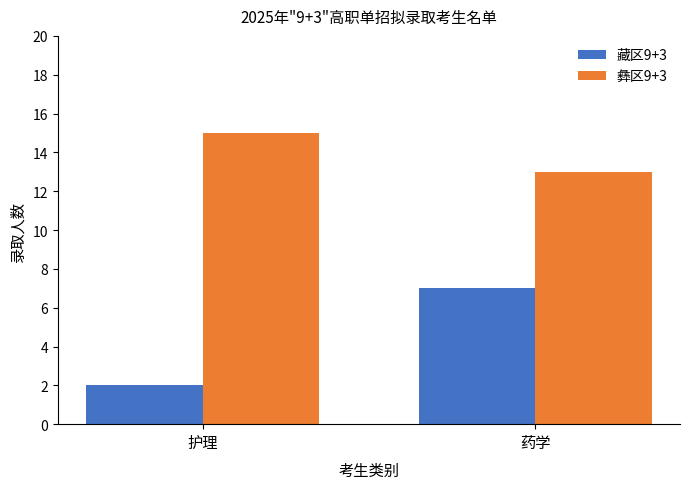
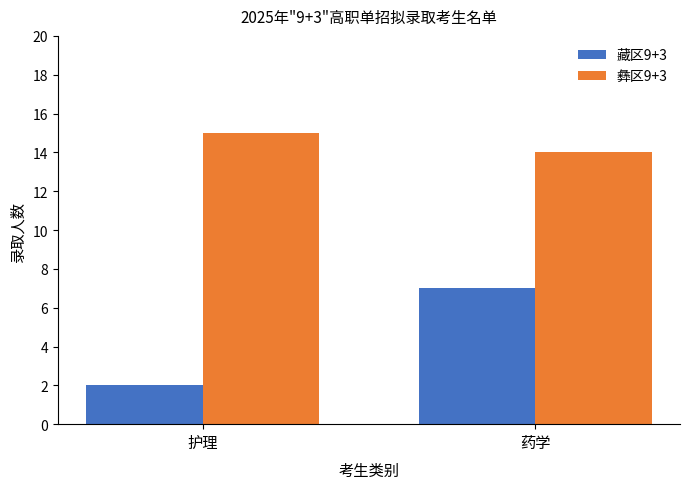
彝区9+3, 药学: 13 -> 14
